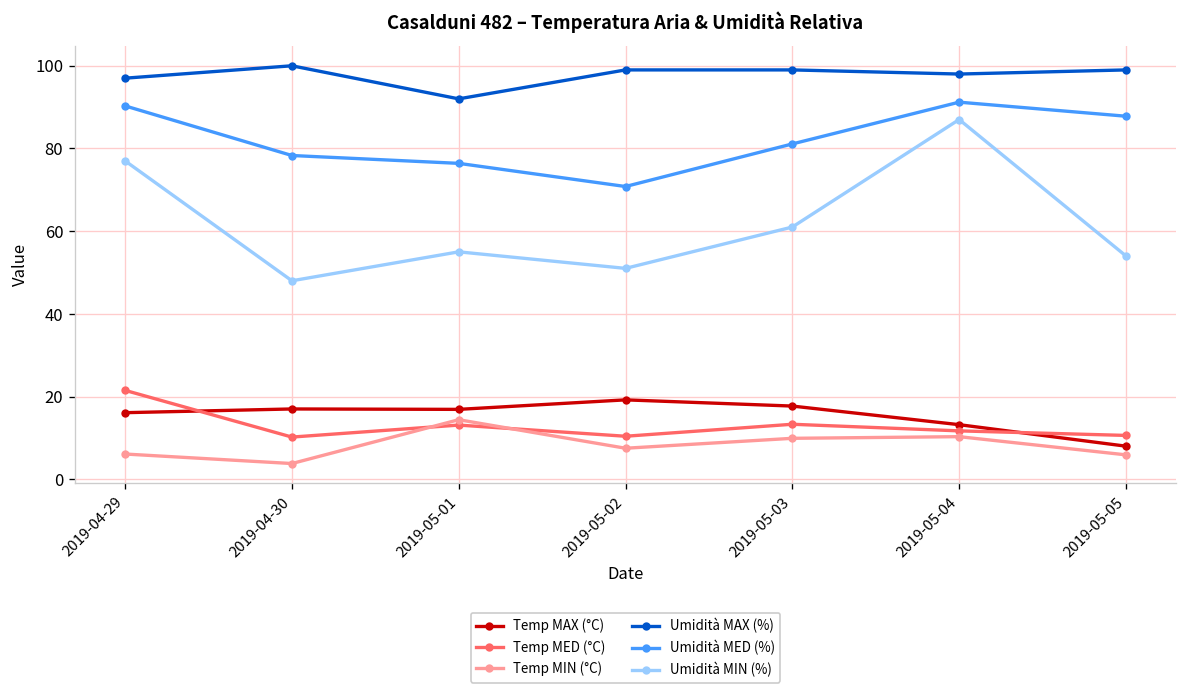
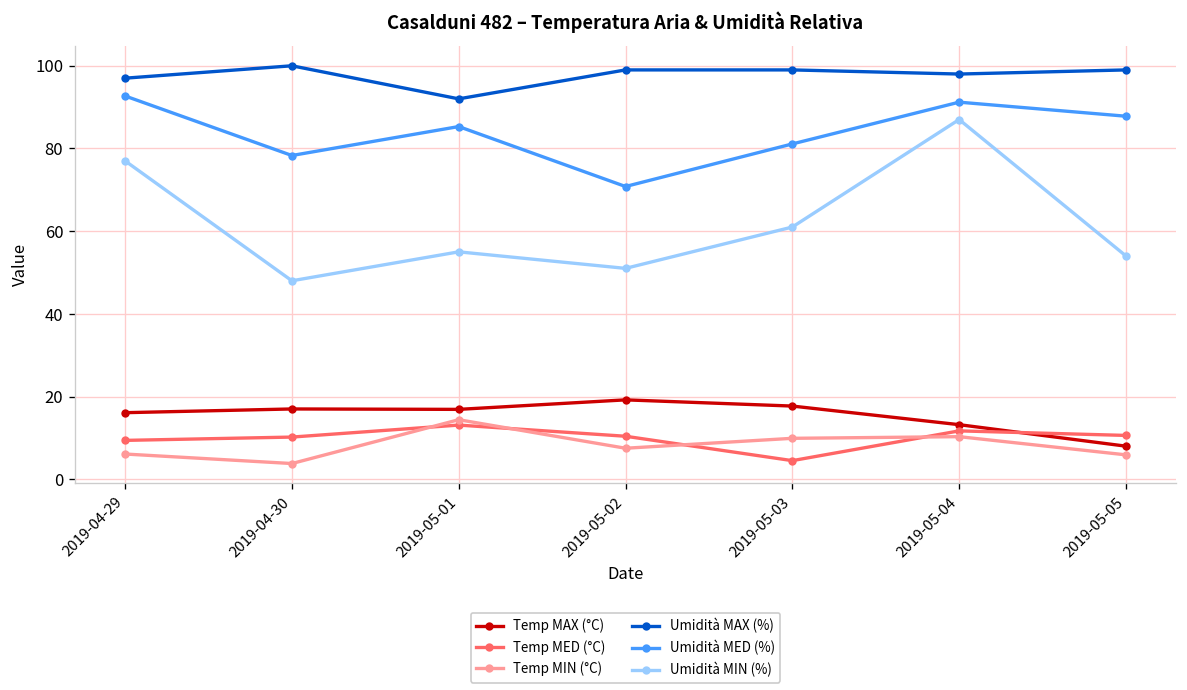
Temp MED (°C), 2019-04-29: 22 -> 9
Umidità MED (%), 2019-04-29: 90 -> 93
Umidità MED (%), 2019-05-01: 76 -> 85
Temp MED (°C), 2019-05-03: 13 -> 5
